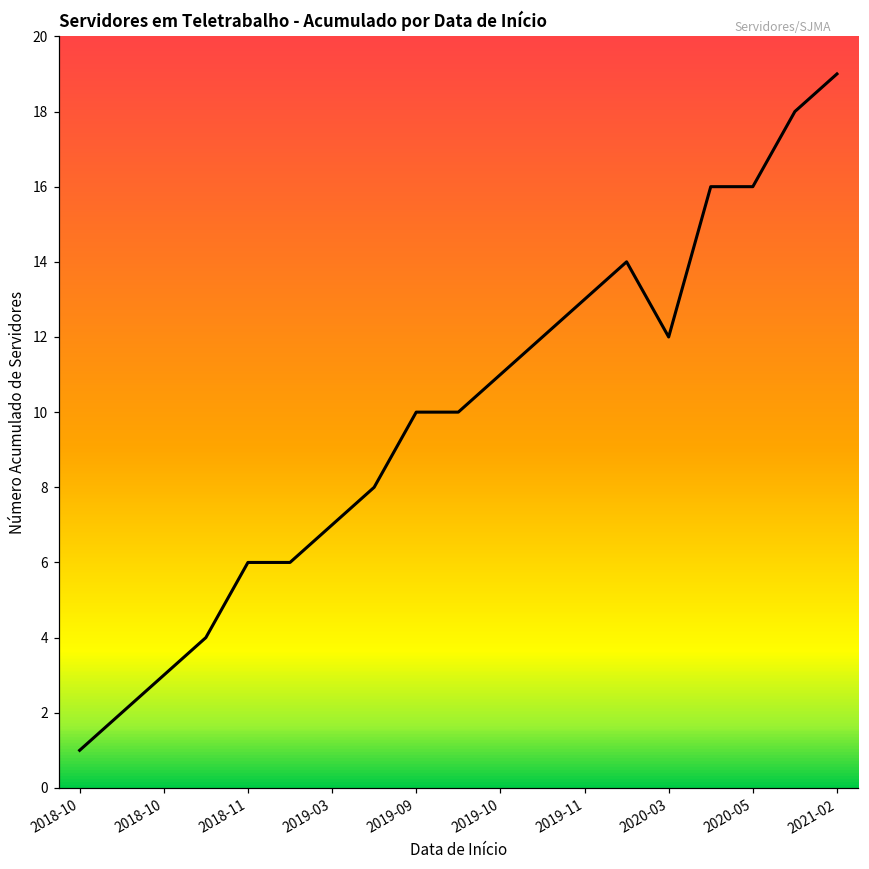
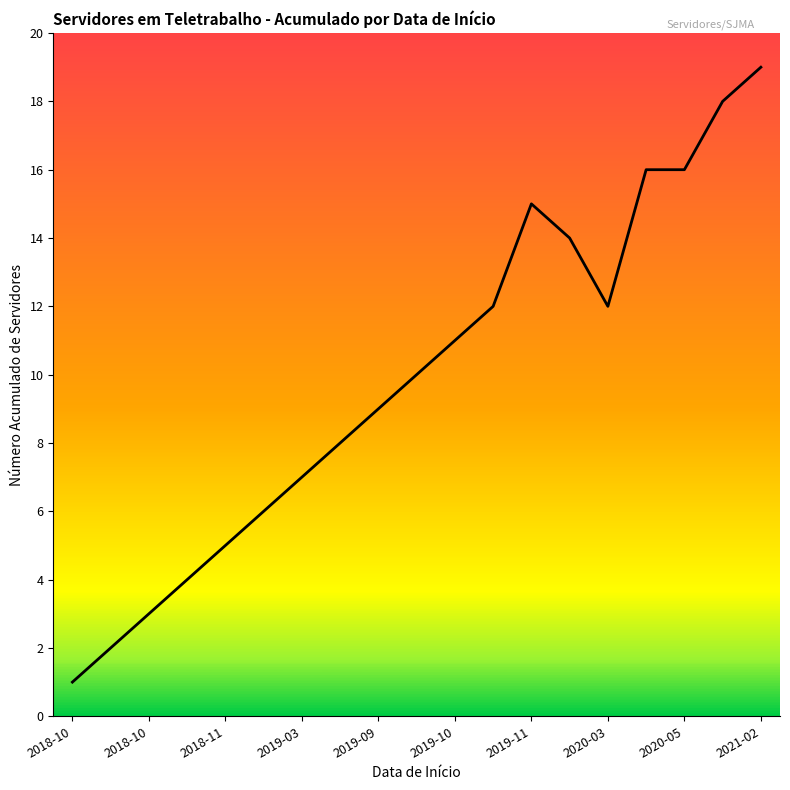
2018-11: 6 -> 5
2019-09: 10 -> 9
2019-11: 13 -> 15
